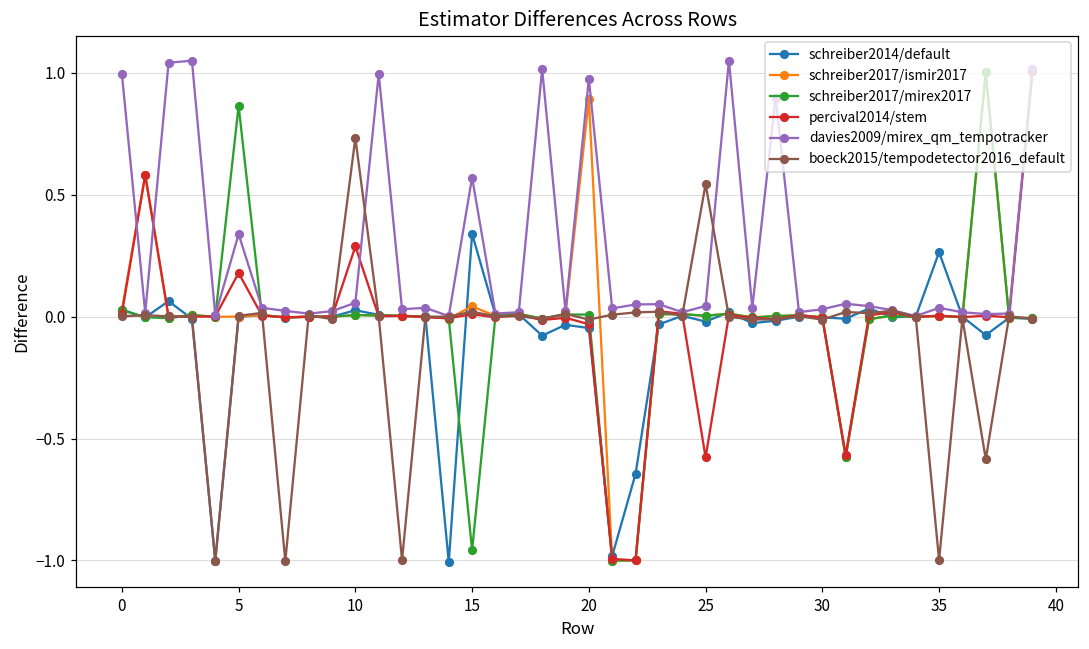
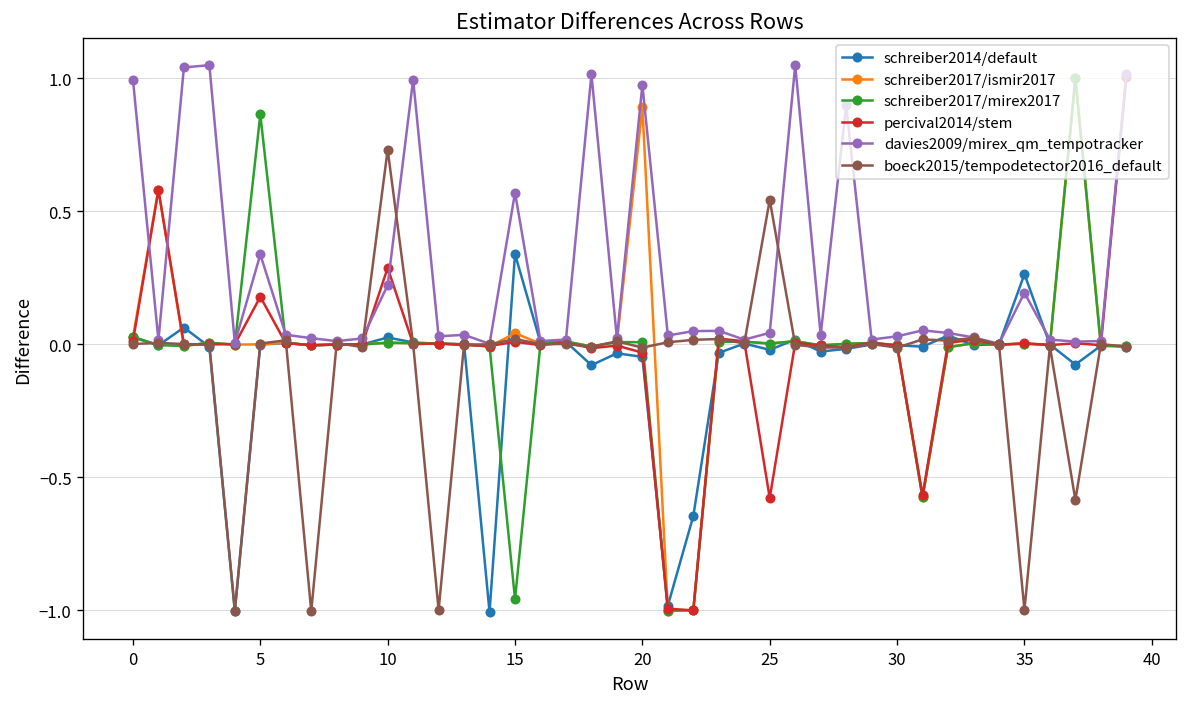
davies2009/mirex_qm_tempotracker, 10: 0.06 -> 0.22
davies2009/mirex_qm_tempotracker, 35: 0.04 -> 0.19
